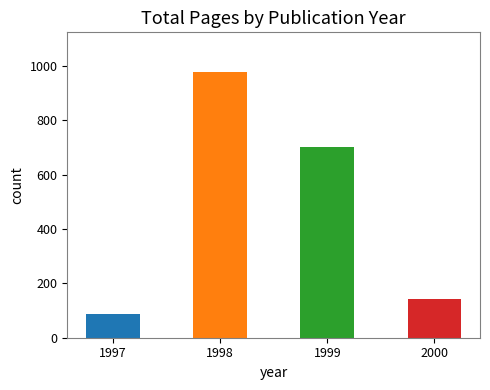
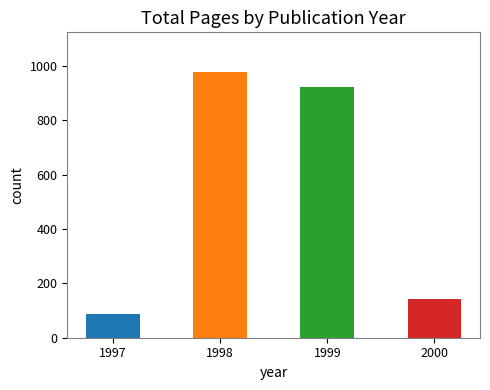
1999: 700 -> 920
